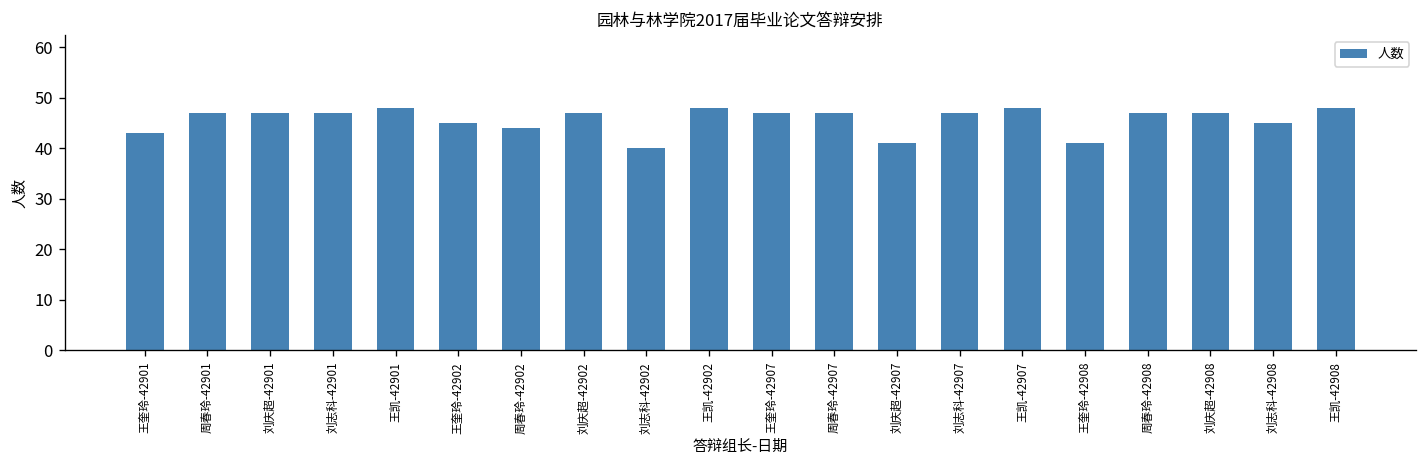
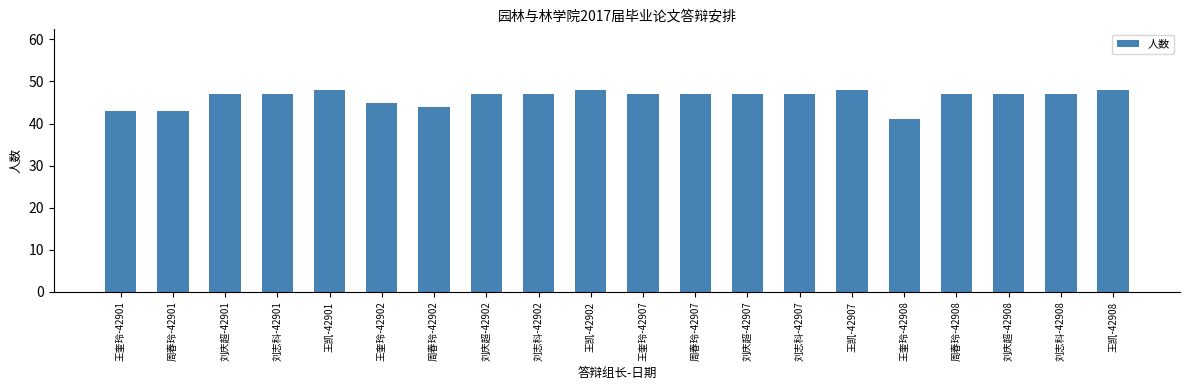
周春玲-42901: 47 -> 43
刘志科-42902: 40 -> 47
刘庆超-42907: 41 -> 47
刘志科-42908: 45 -> 47
